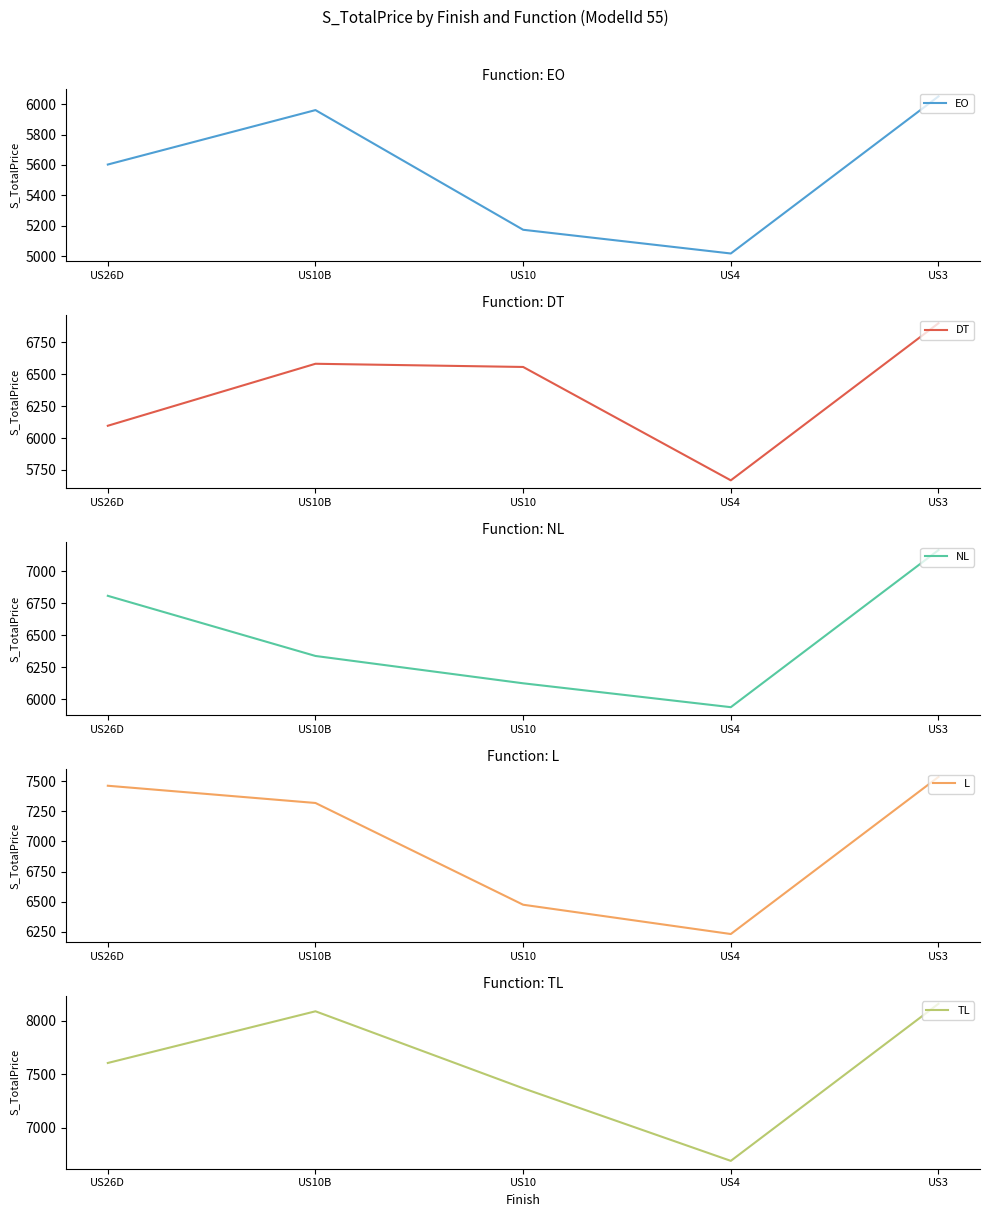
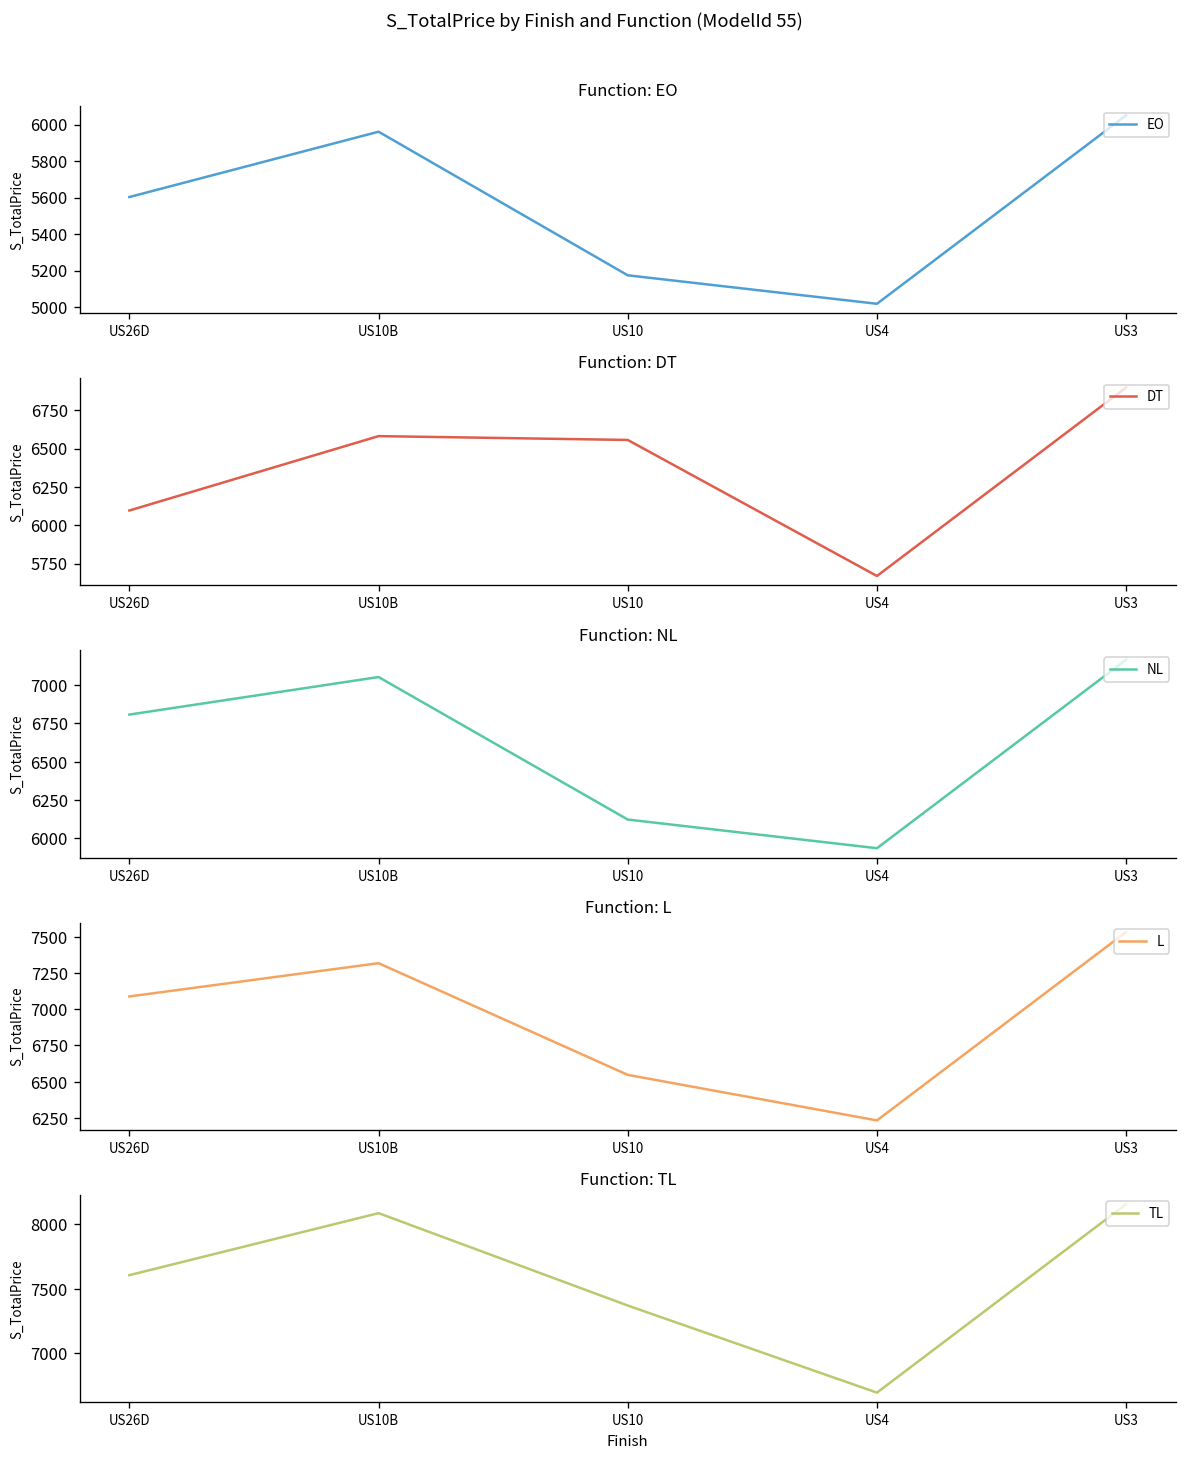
Function: NL, US10B: 6340 -> 7050
Function: L, US26D: 7460 -> 7090
Function: L, US10: 6480 -> 6550
